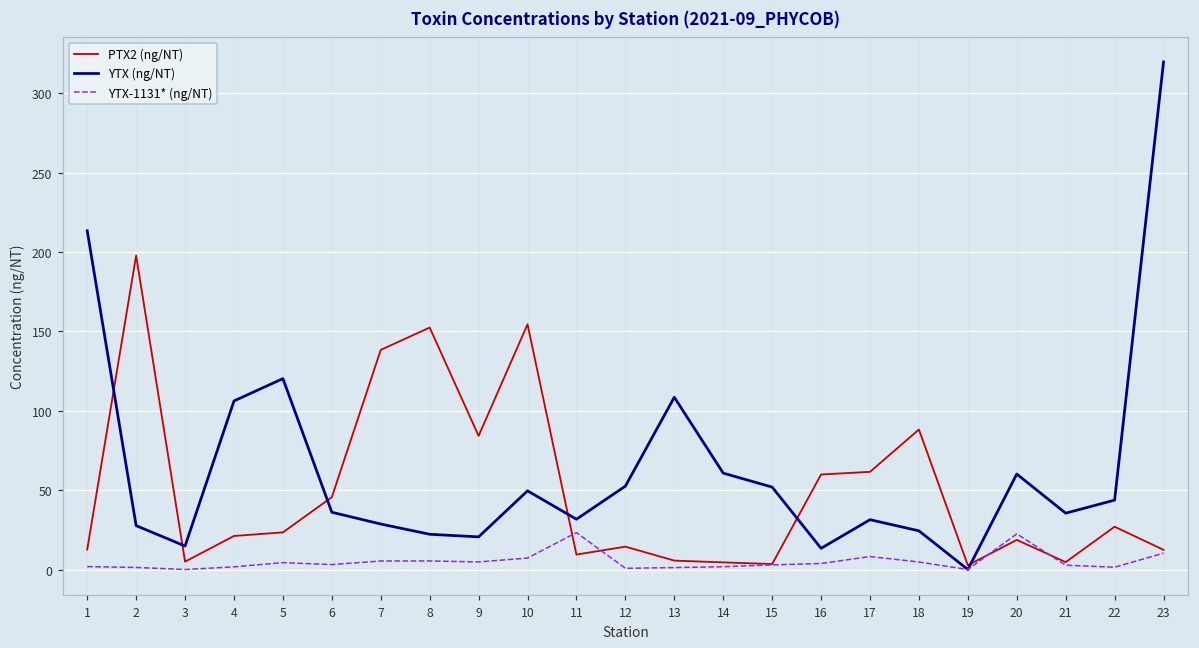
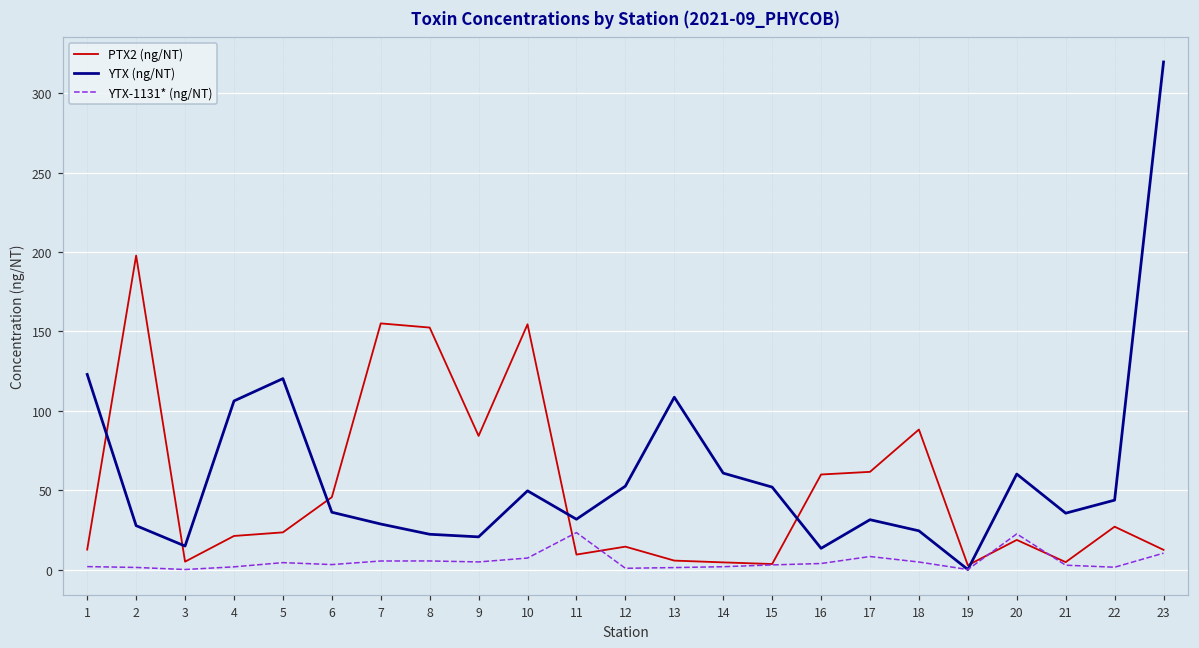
YTX (ng/NT), 1: 213 -> 123
PTX2 (ng/NT), 7: 138 -> 155
